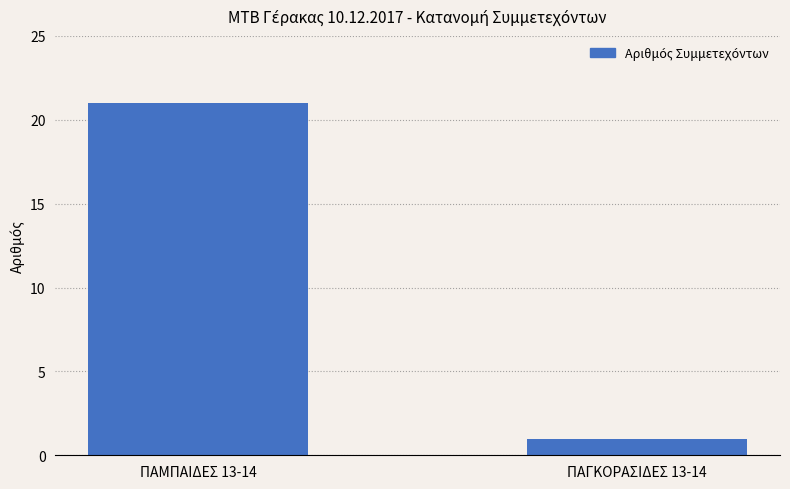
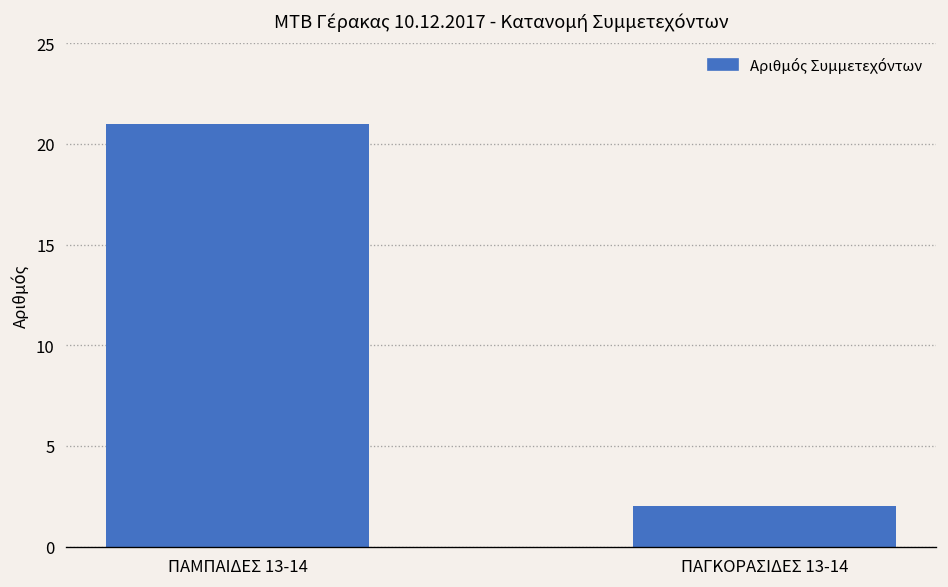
ΠΑΓΚΟΡΑΣΙΔΕΣ 13-14: 1 -> 2
